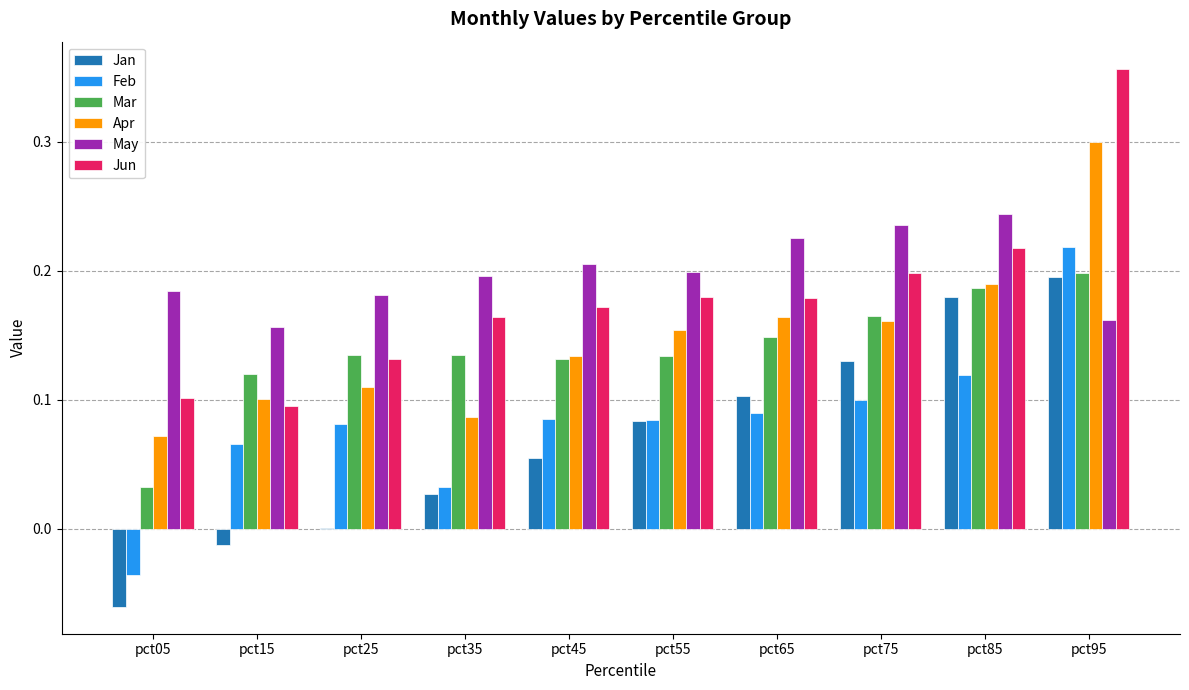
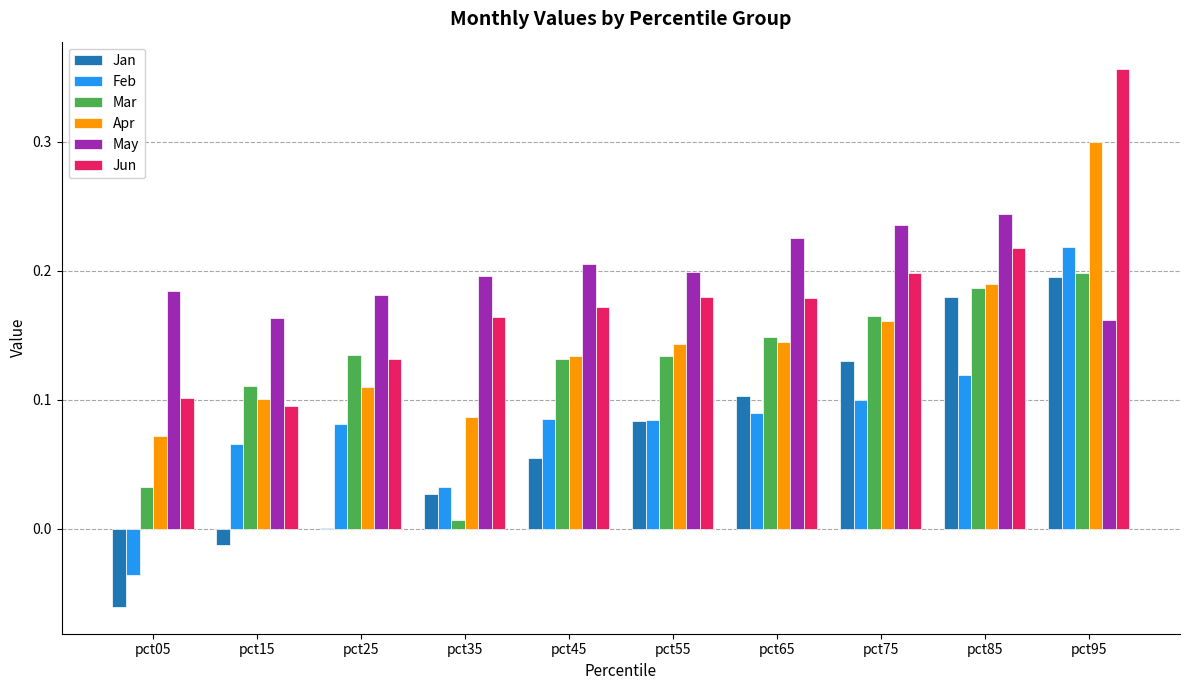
Mar, pct15: 0.120 -> 0.111
May, pct15: 0.156 -> 0.164
Mar, pct35: 0.135 -> 0.007
Apr, pct55: 0.154 -> 0.143
Apr, pct65: 0.164 -> 0.145
